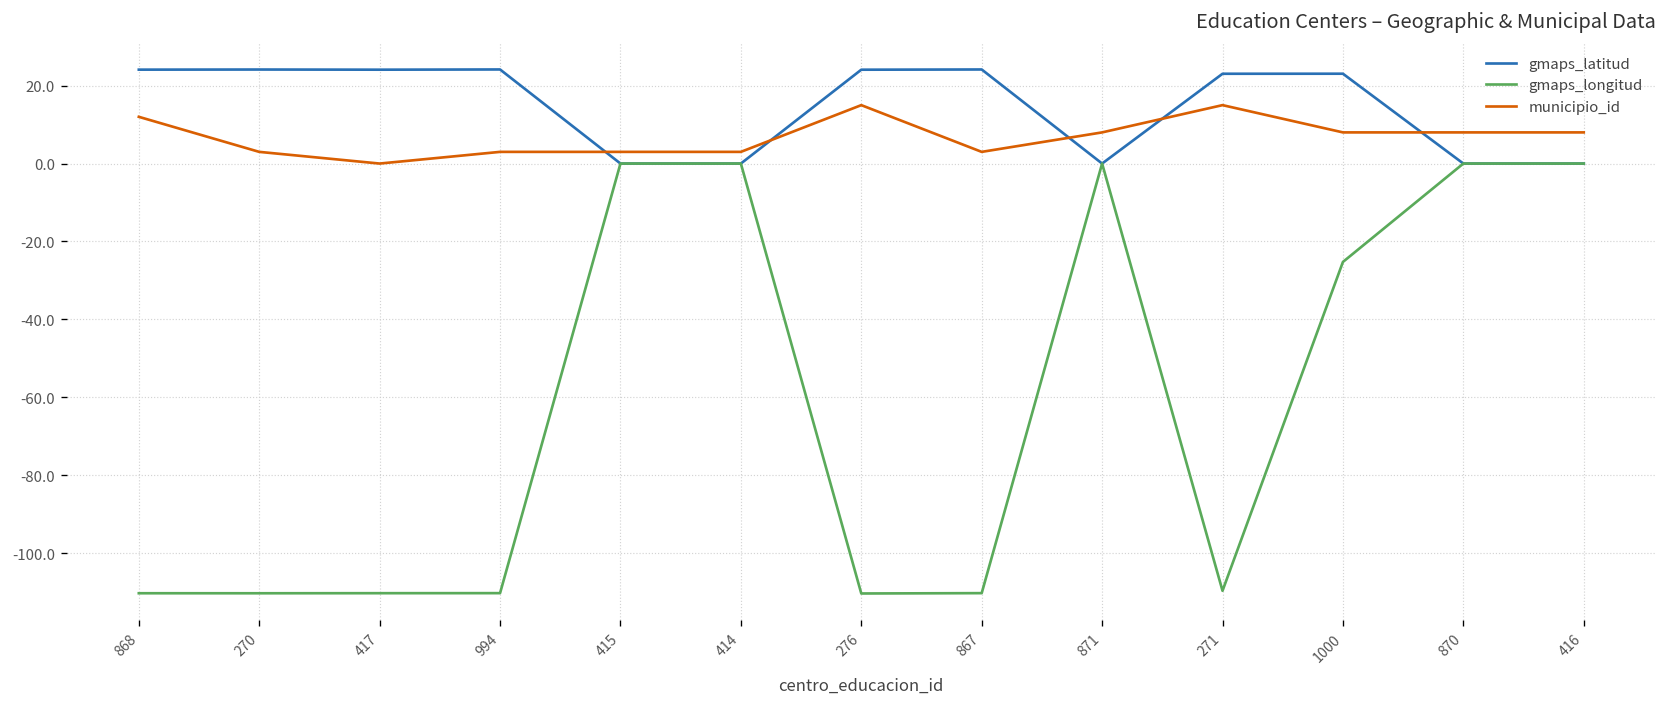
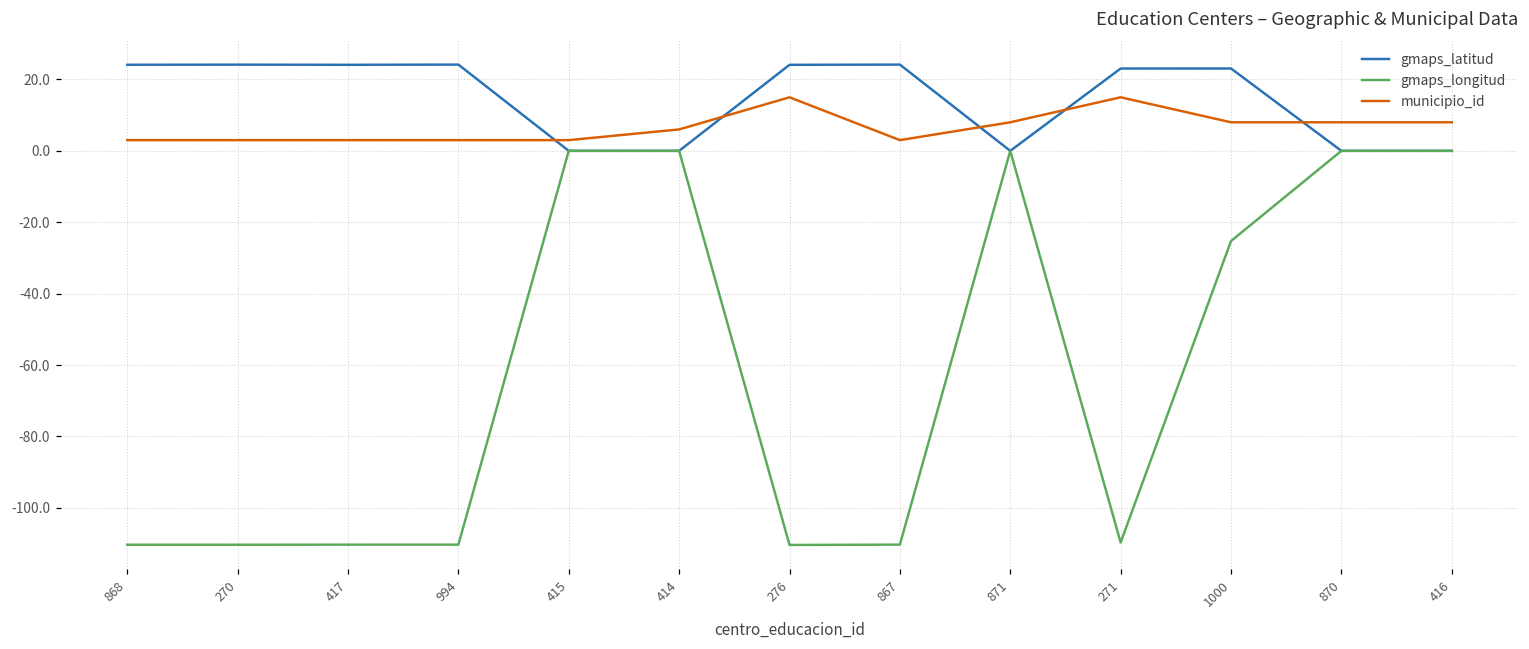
municipio_id, 868: 12 -> 3
municipio_id, 417: 0 -> 3
municipio_id, 414: 3 -> 6
